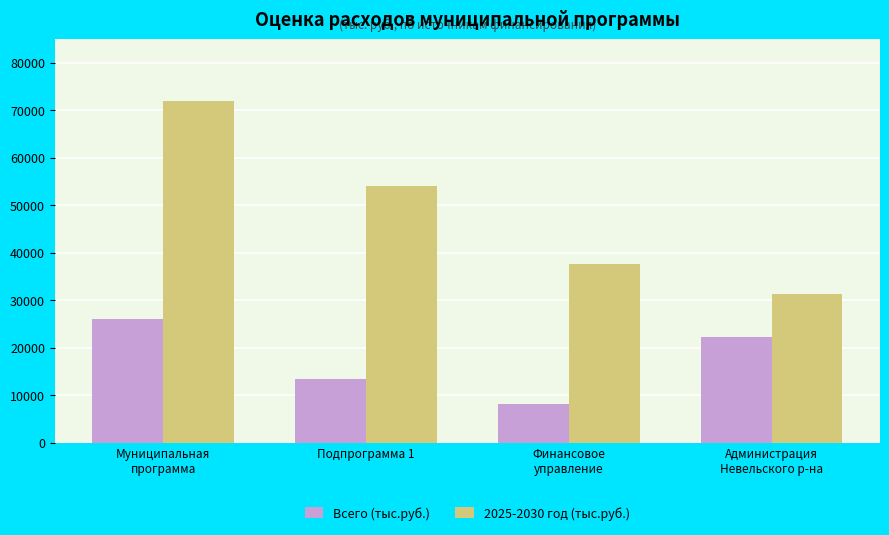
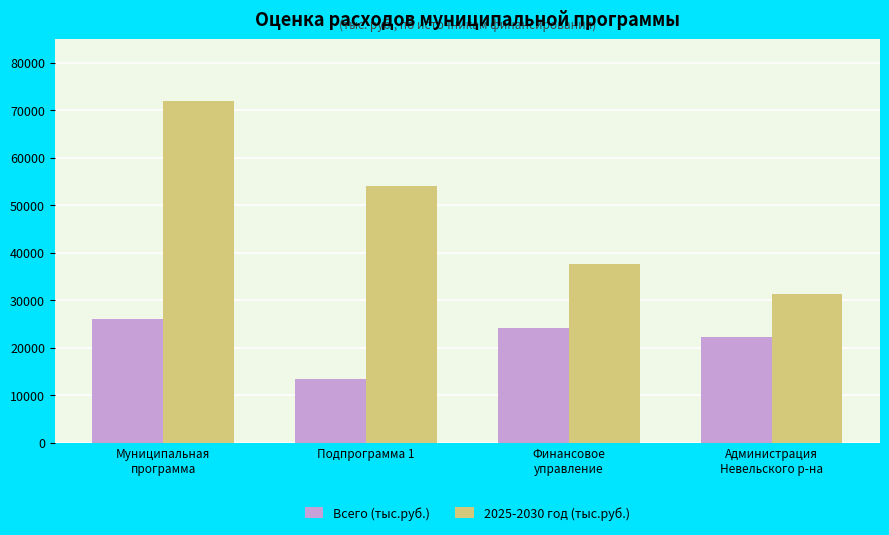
Всего (тыс.руб.), Финансовое управление: 8000 -> 24000
